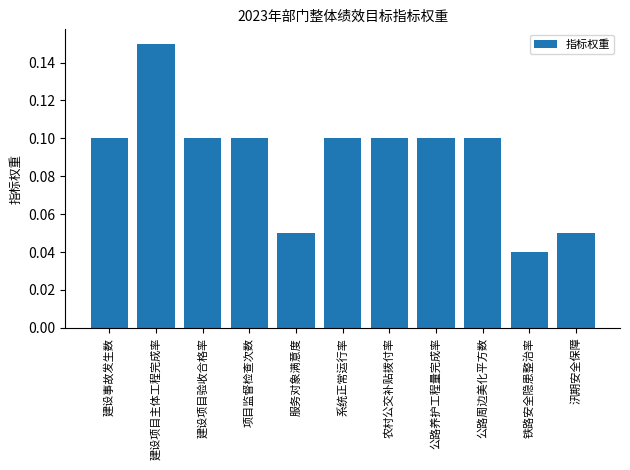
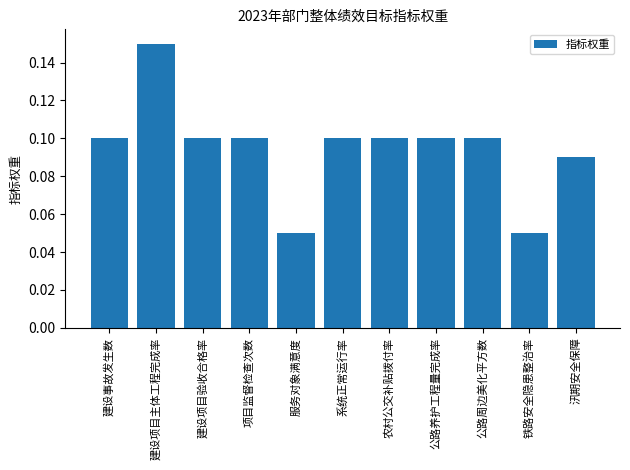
铁路安全隐患整治率: 0.04 -> 0.05
汛期安全保障: 0.05 -> 0.09
